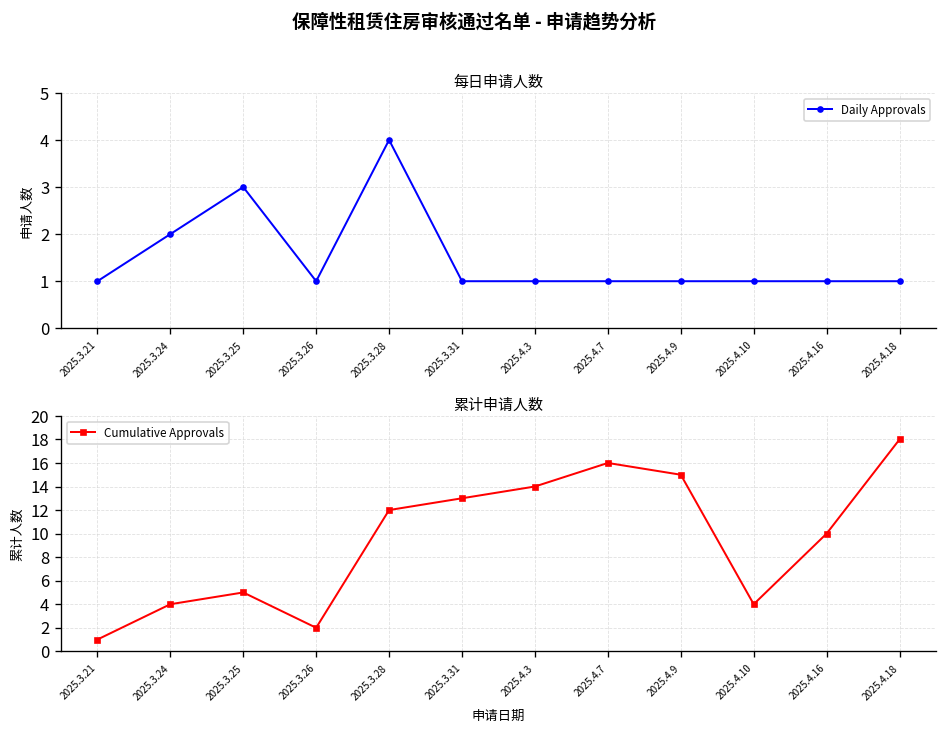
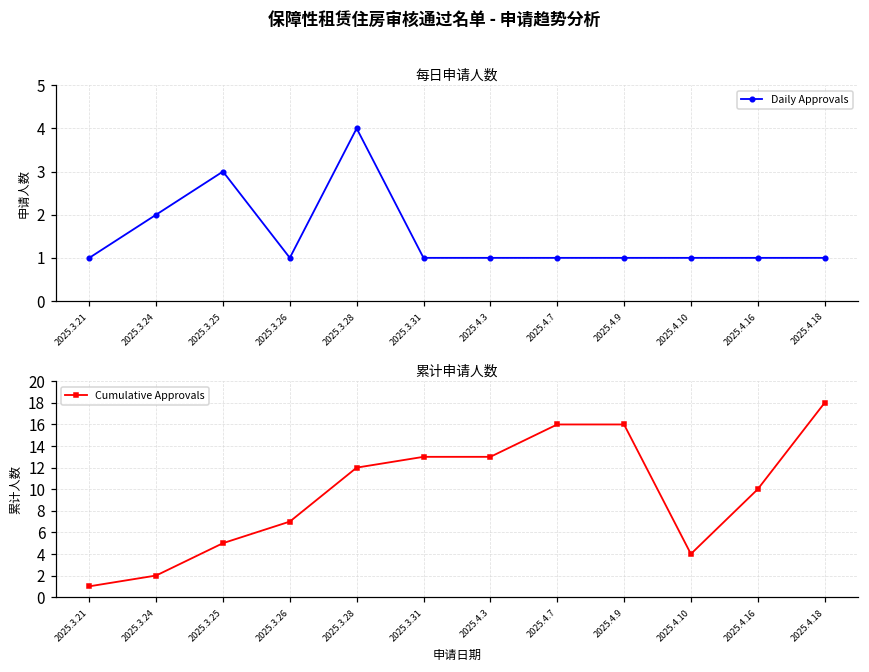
累计申请人数, 2025.3.24: 4 -> 2
累计申请人数, 2025.3.26: 2 -> 7
累计申请人数, 2025.4.3: 14 -> 13
累计申请人数, 2025.4.9: 15 -> 16
